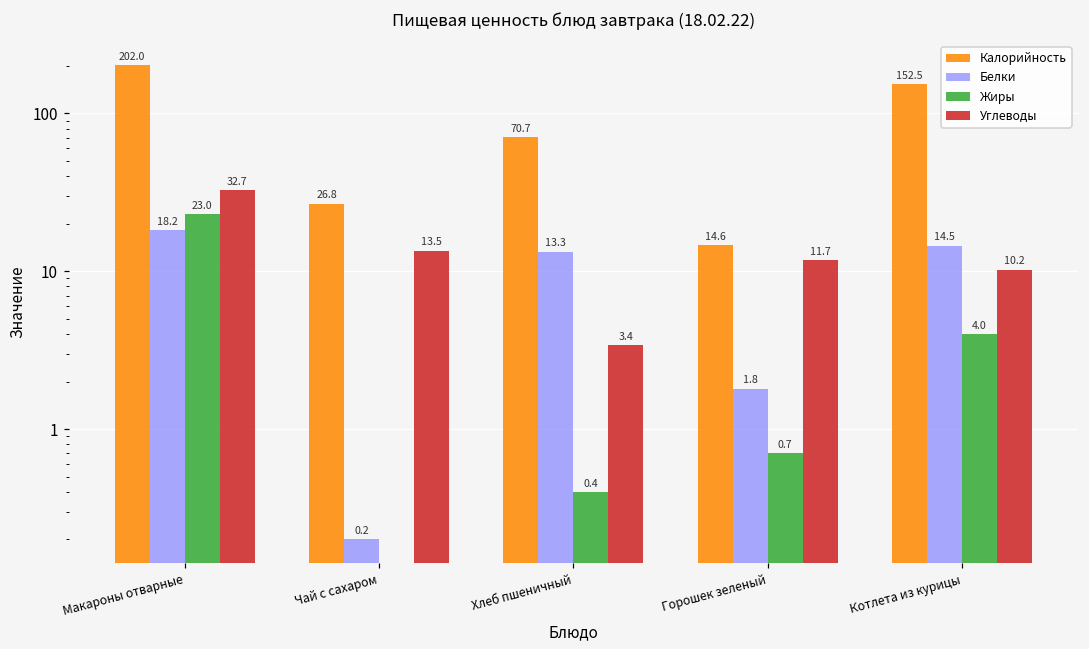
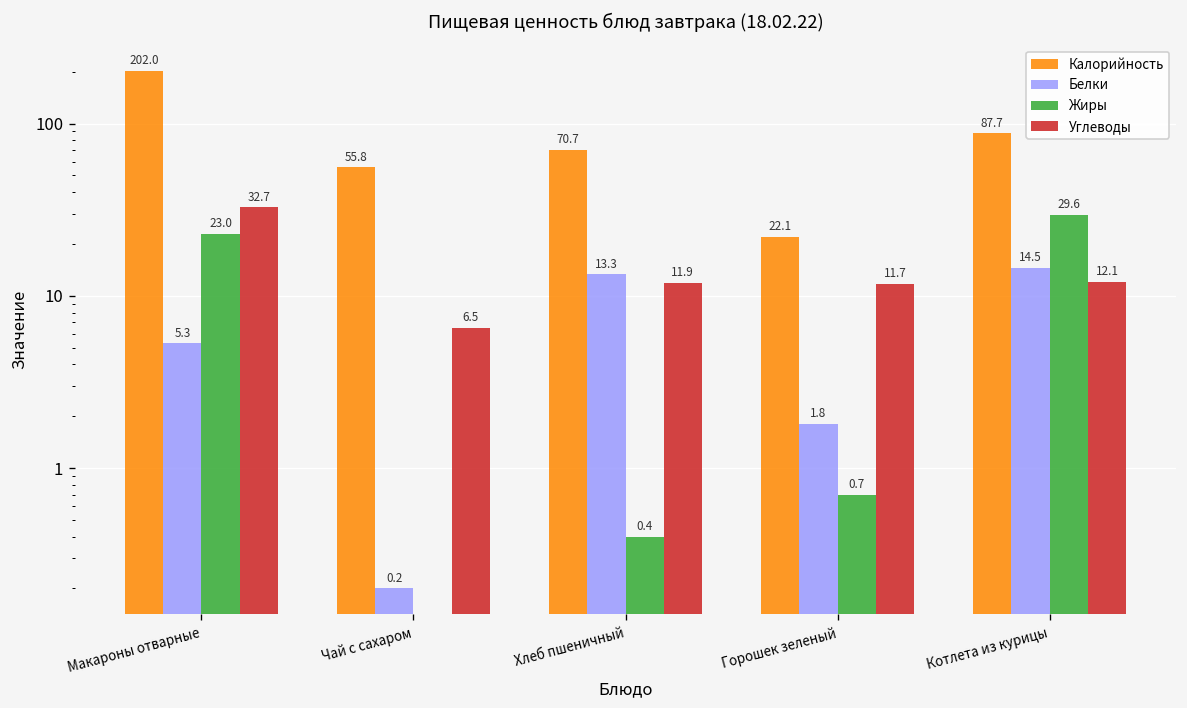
Белки, Макароны отварные: 18.2 -> 5.3
Калорийность, Чай с сахаром: 26.8 -> 55.8
Углеводы, Чай с сахаром: 13.5 -> 6.5
Углеводы, Хлеб пшеничный: 3.4 -> 11.9
Калорийность, Горошек зеленый: 14.6 -> 22.1
Калорийность, Котлета из курицы: 152.5 -> 87.7
Жиры, Котлета из курицы: 4.0 -> 29.6
Углеводы, Котлета из курицы: 10.2 -> 12.1
